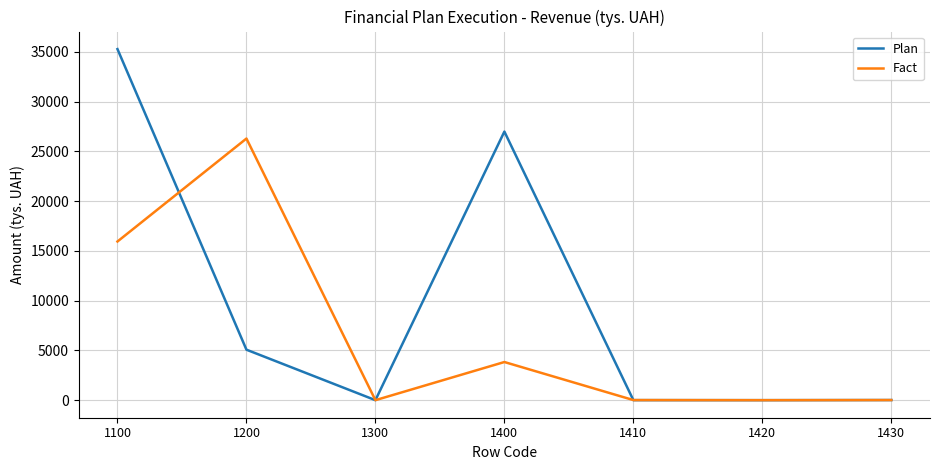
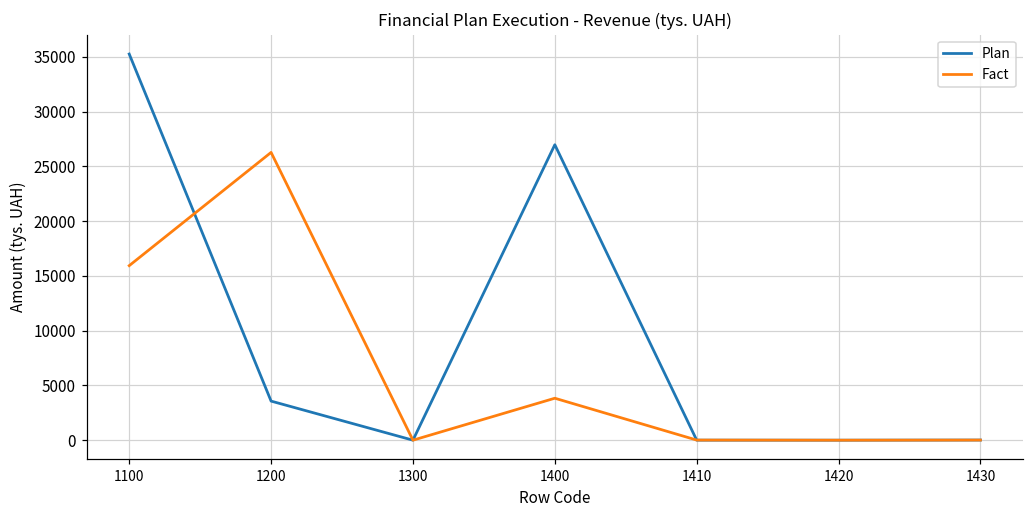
Plan, 1200: 5000 -> 4000
